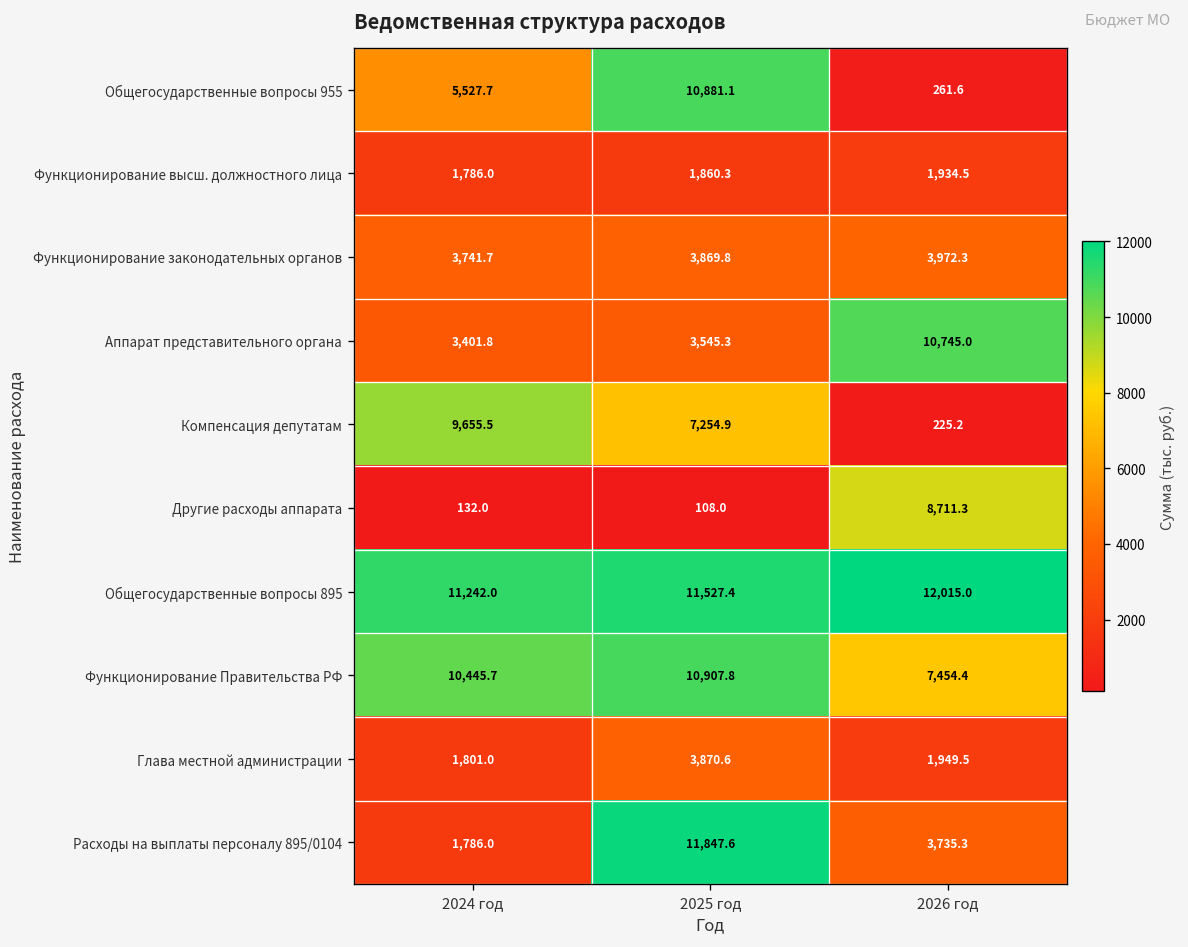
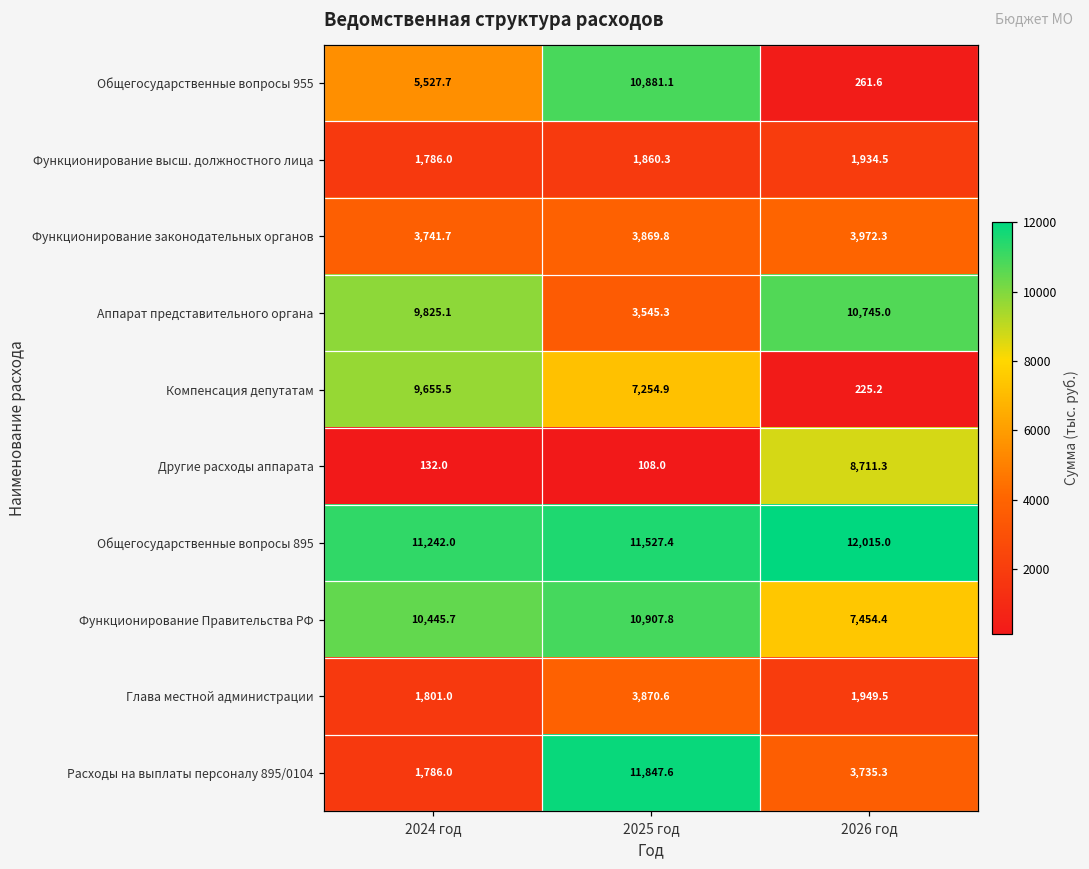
Аппарат представительного органа, 2024 год: 3,401.8 -> 9,825.1
